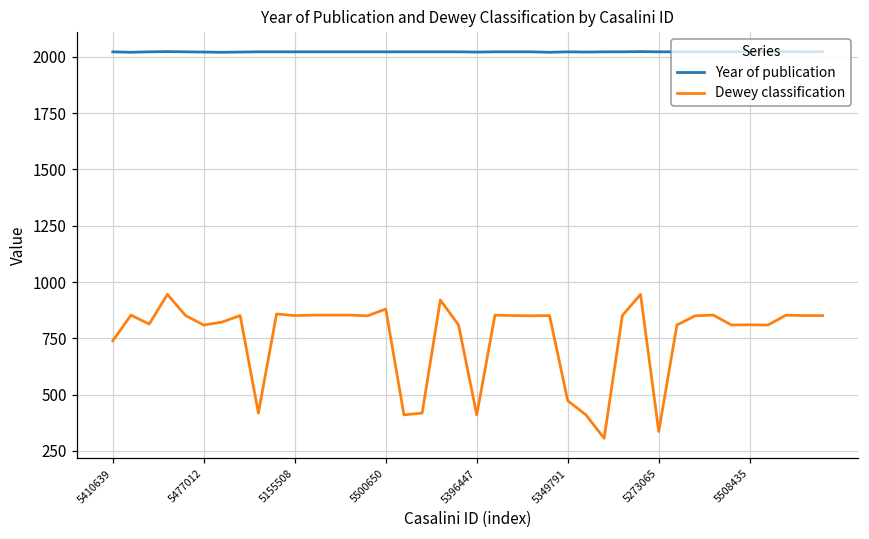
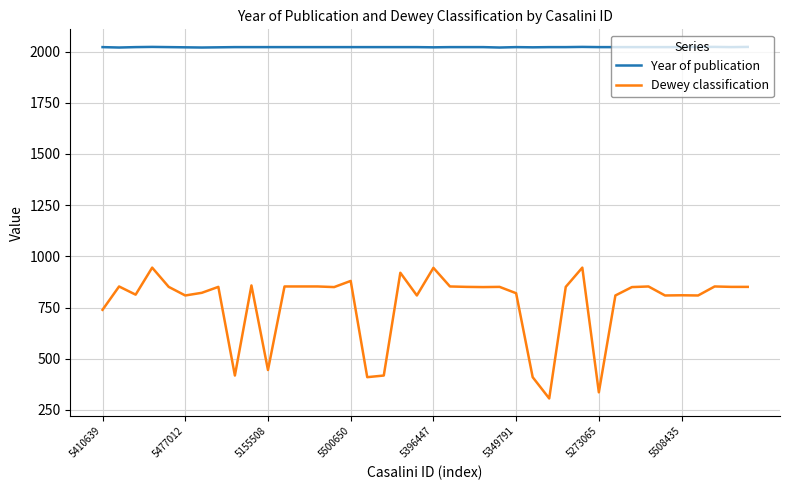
Dewey classification, 5155508: 850 -> 450
Dewey classification, 5396447: 410 -> 940
Dewey classification, 5349791: 470 -> 820
